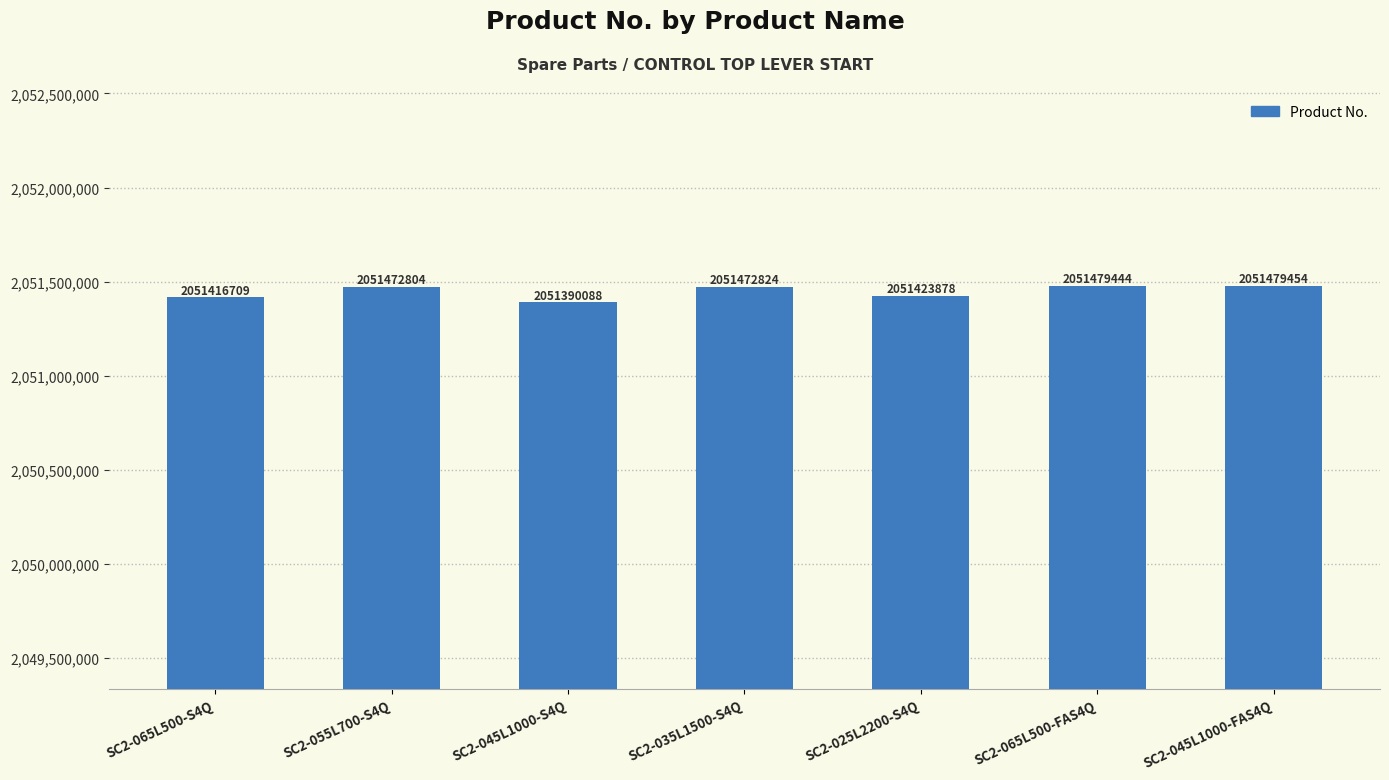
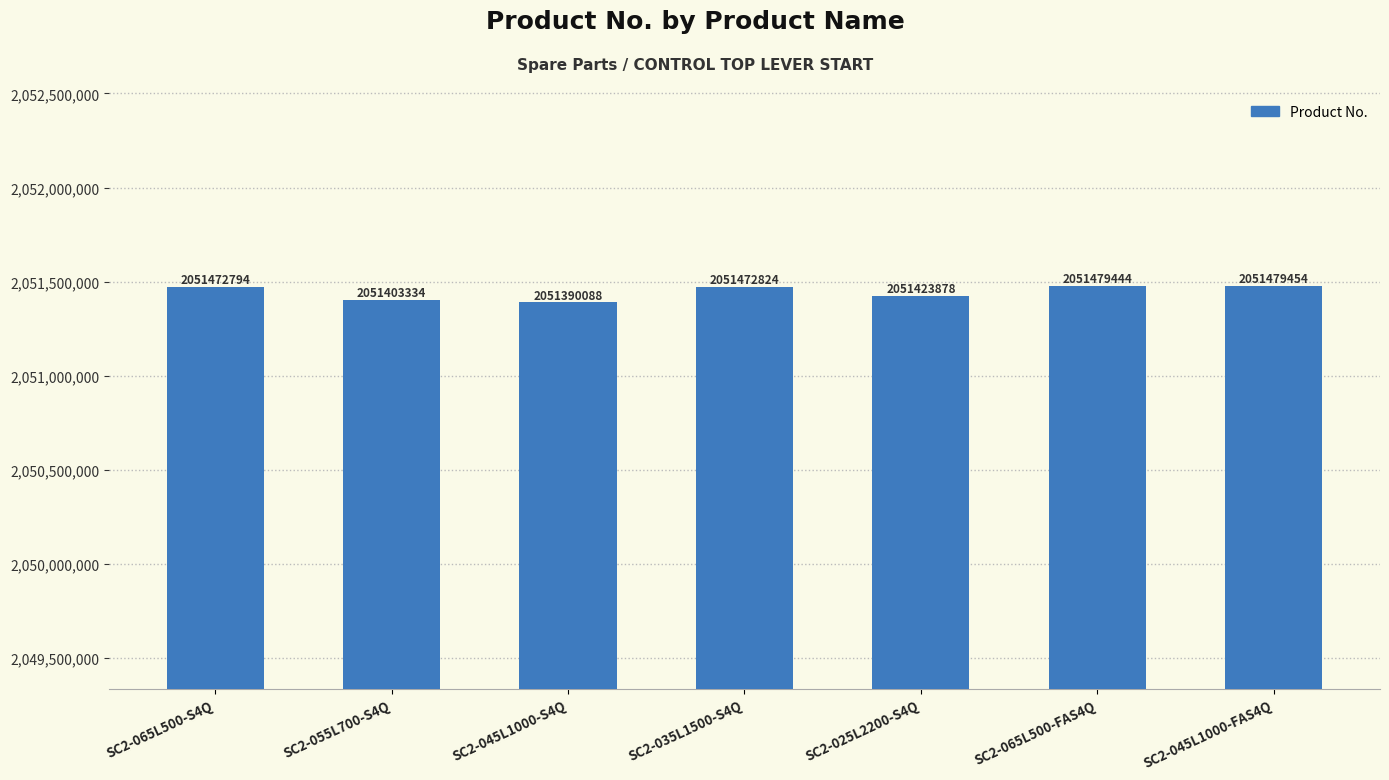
SC2-065L500-S4Q: 2051416709 -> 2051472794
SC2-055L700-S4Q: 2051472804 -> 2051403334
